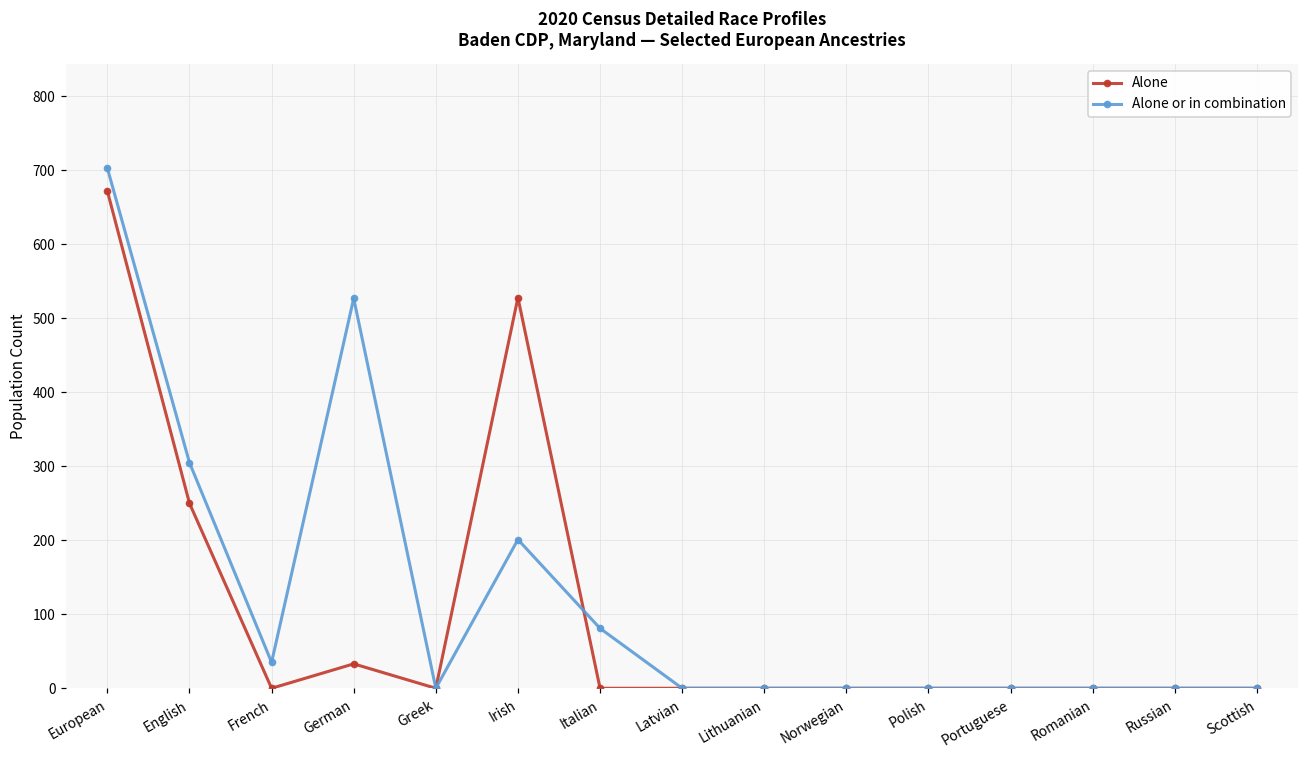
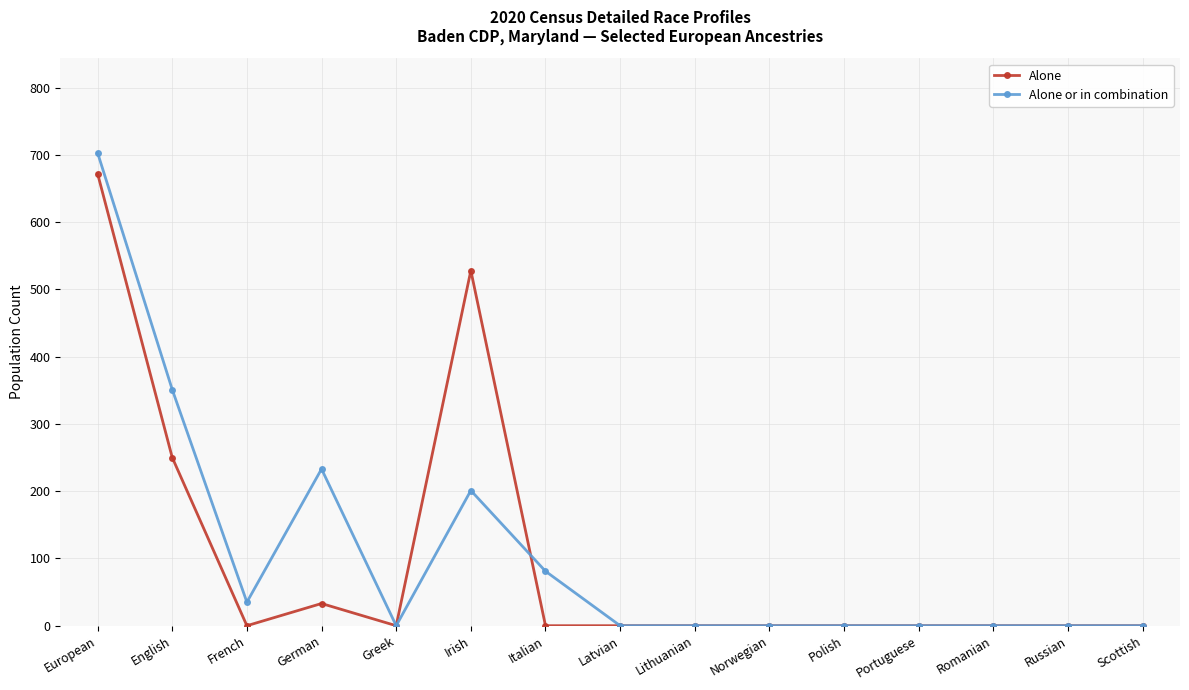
Alone or in combination, English: 310 -> 350
Alone or in combination, German: 530 -> 230
